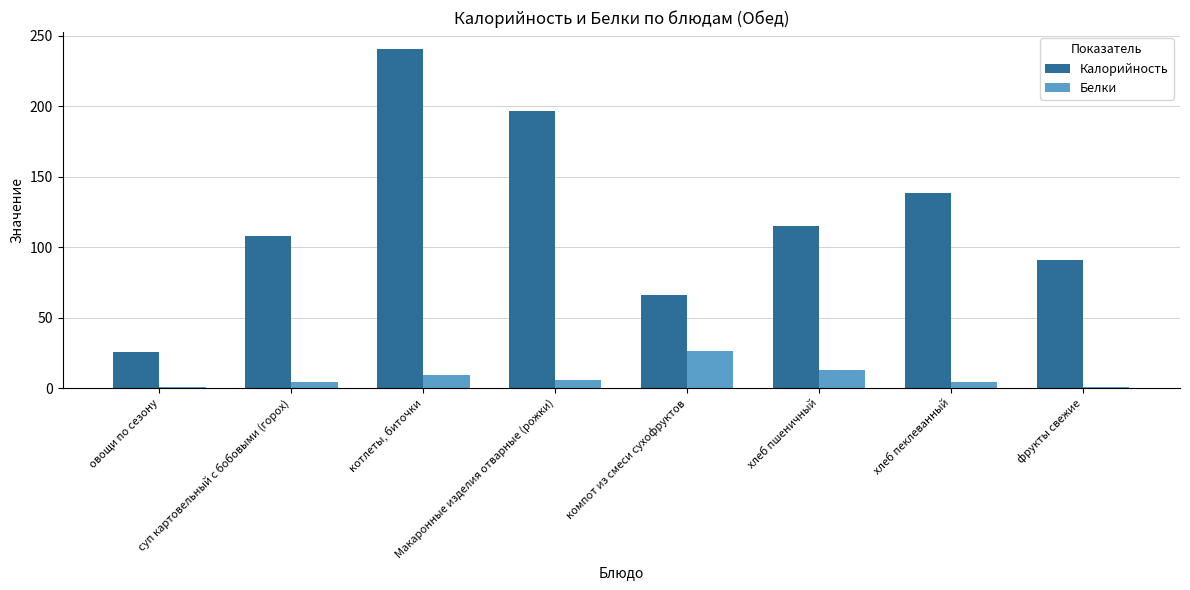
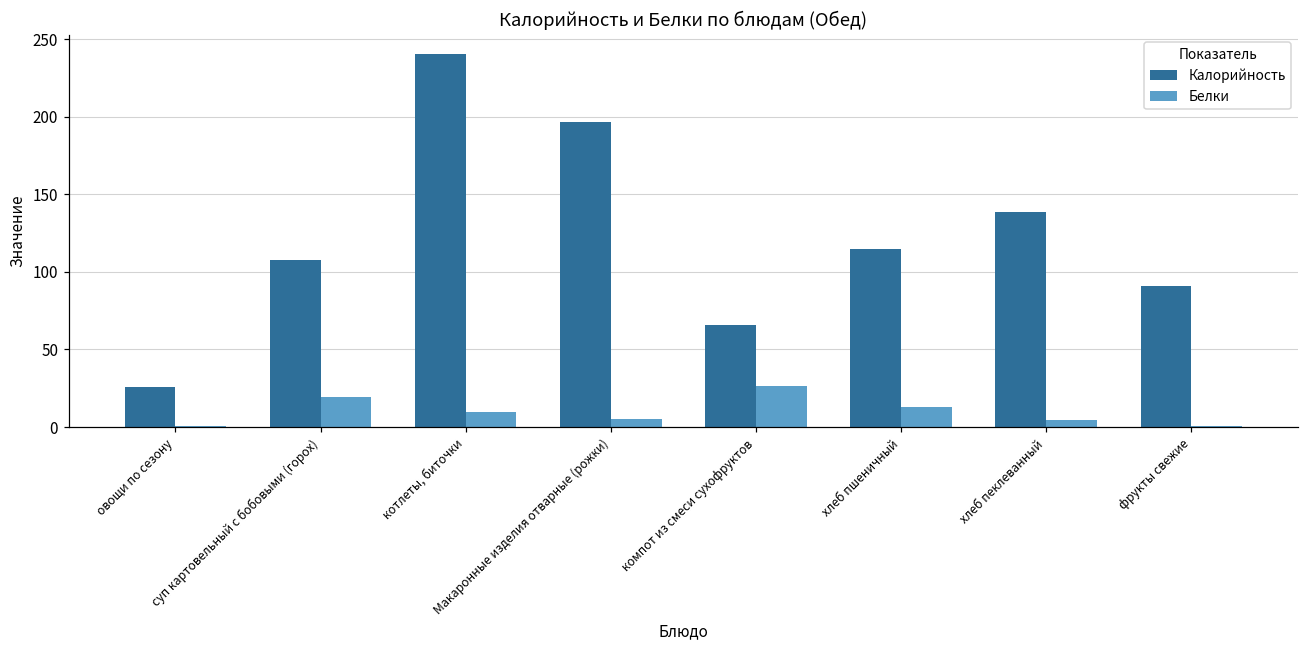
Белки, суп картовельный с бобовыми (горох): 5 -> 19
